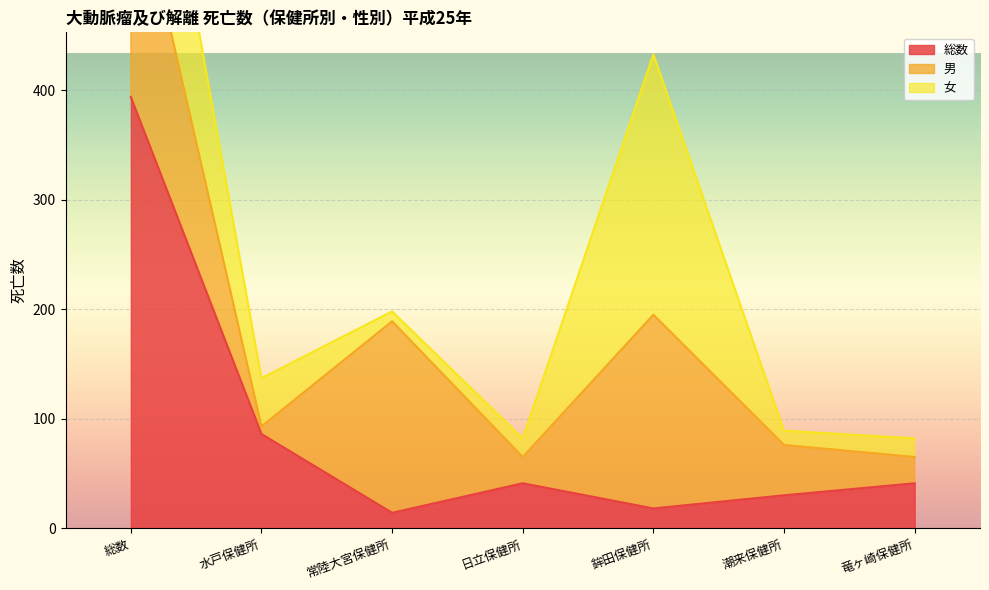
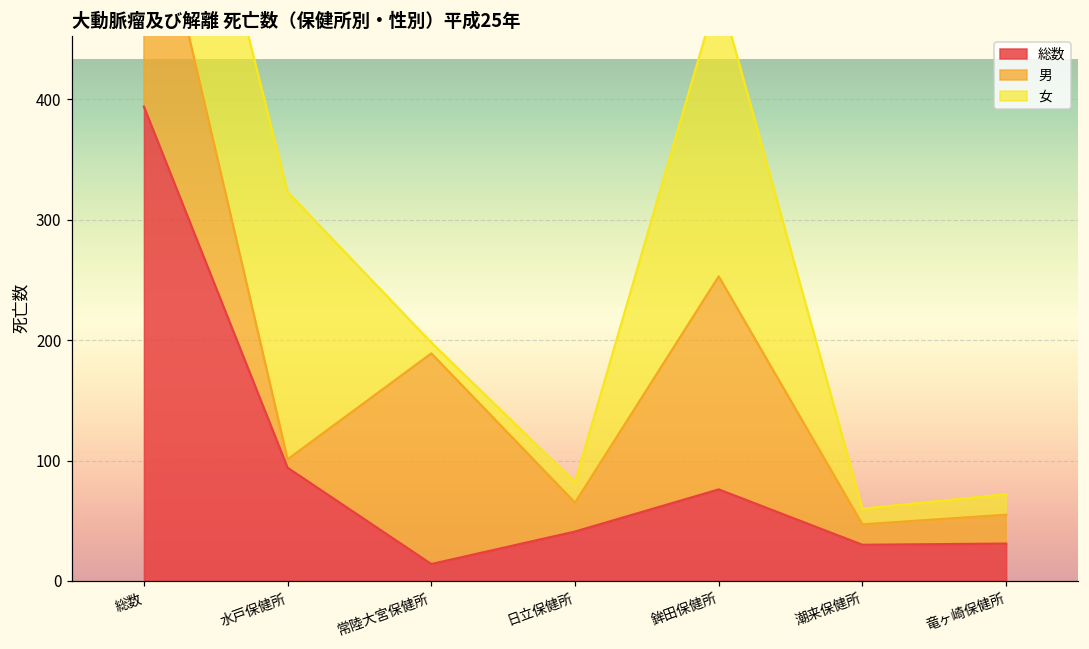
総数, 水戸保健所: 86 -> 94
女, 水戸保健所: 44 -> 222
総数, 鉾田保健所: 18 -> 76
男, 潮来保健所: 46 -> 17
総数, 竜ヶ崎保健所: 41 -> 31
